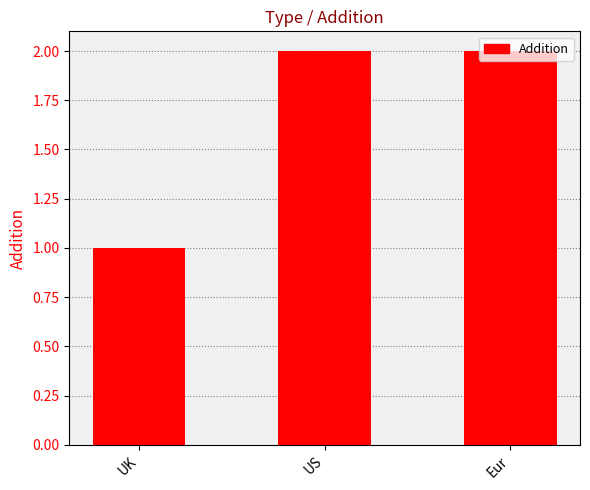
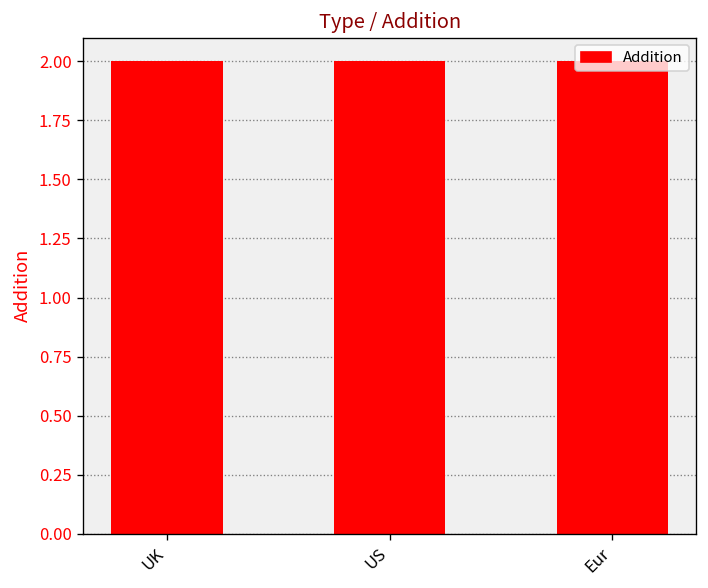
UK: 1 -> 2
